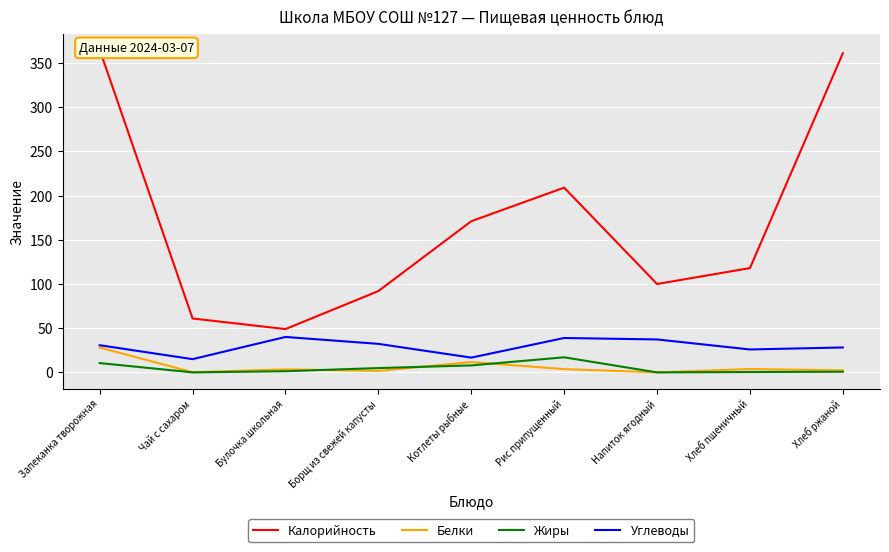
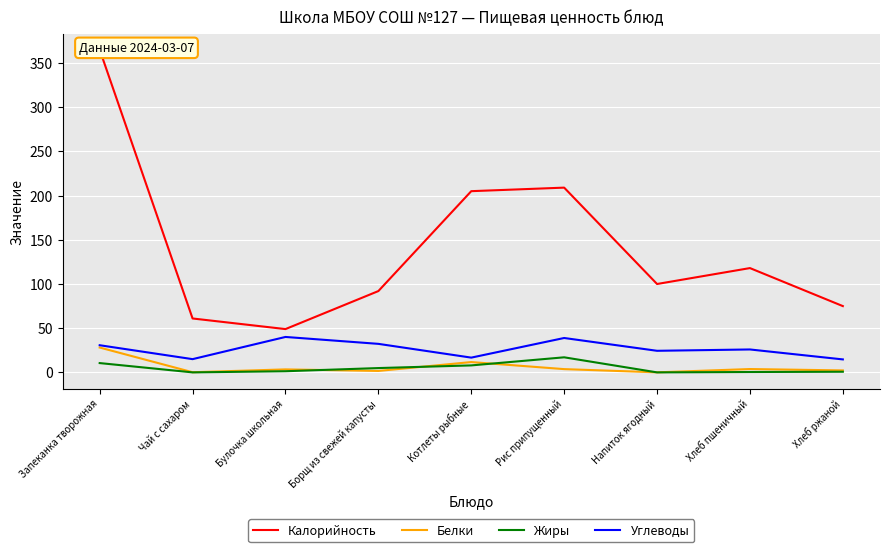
Калорийность, Котлеты рыбные: 170 -> 210
Углеводы, Напиток ягодный: 40 -> 20
Калорийность, Хлеб ржаной: 360 -> 80
Углеводы, Хлеб ржаной: 30 -> 10
